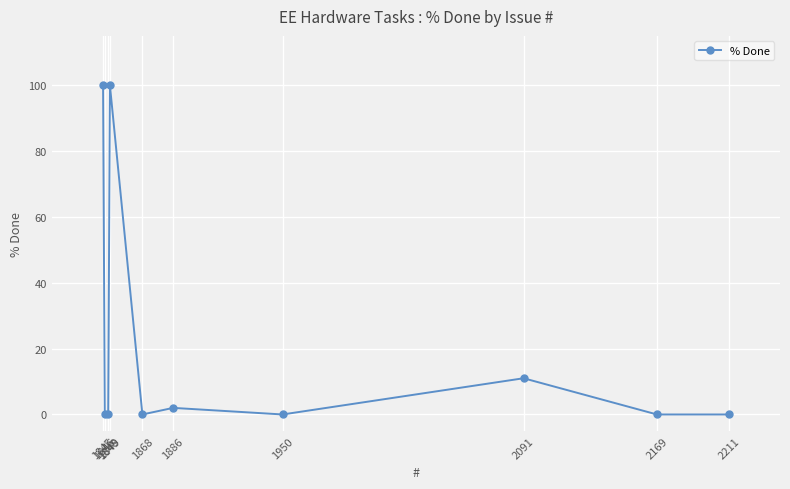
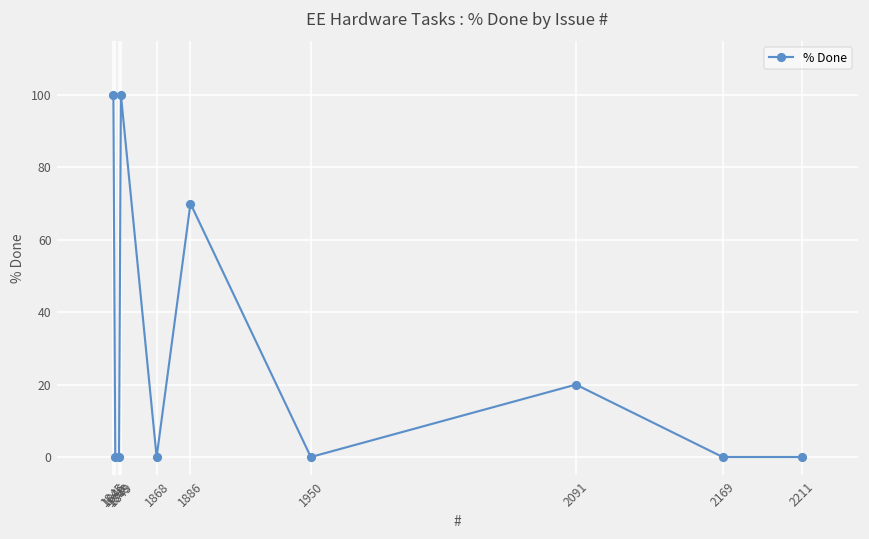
1886: 2 -> 70
2091: 11 -> 20
